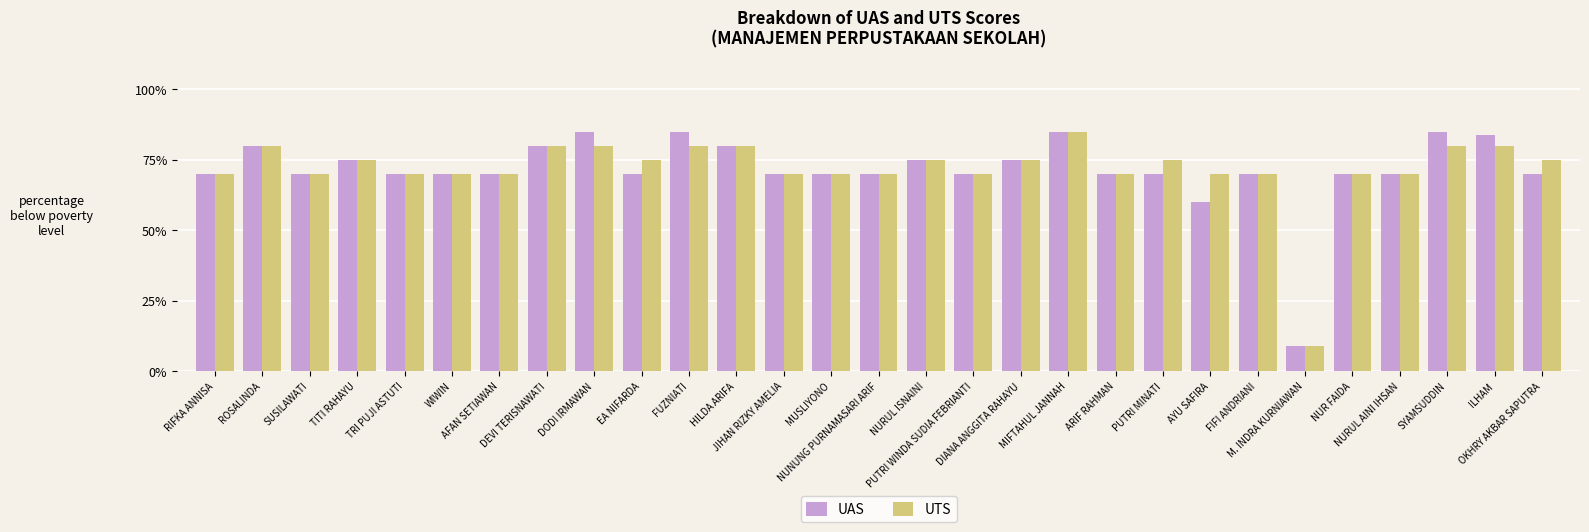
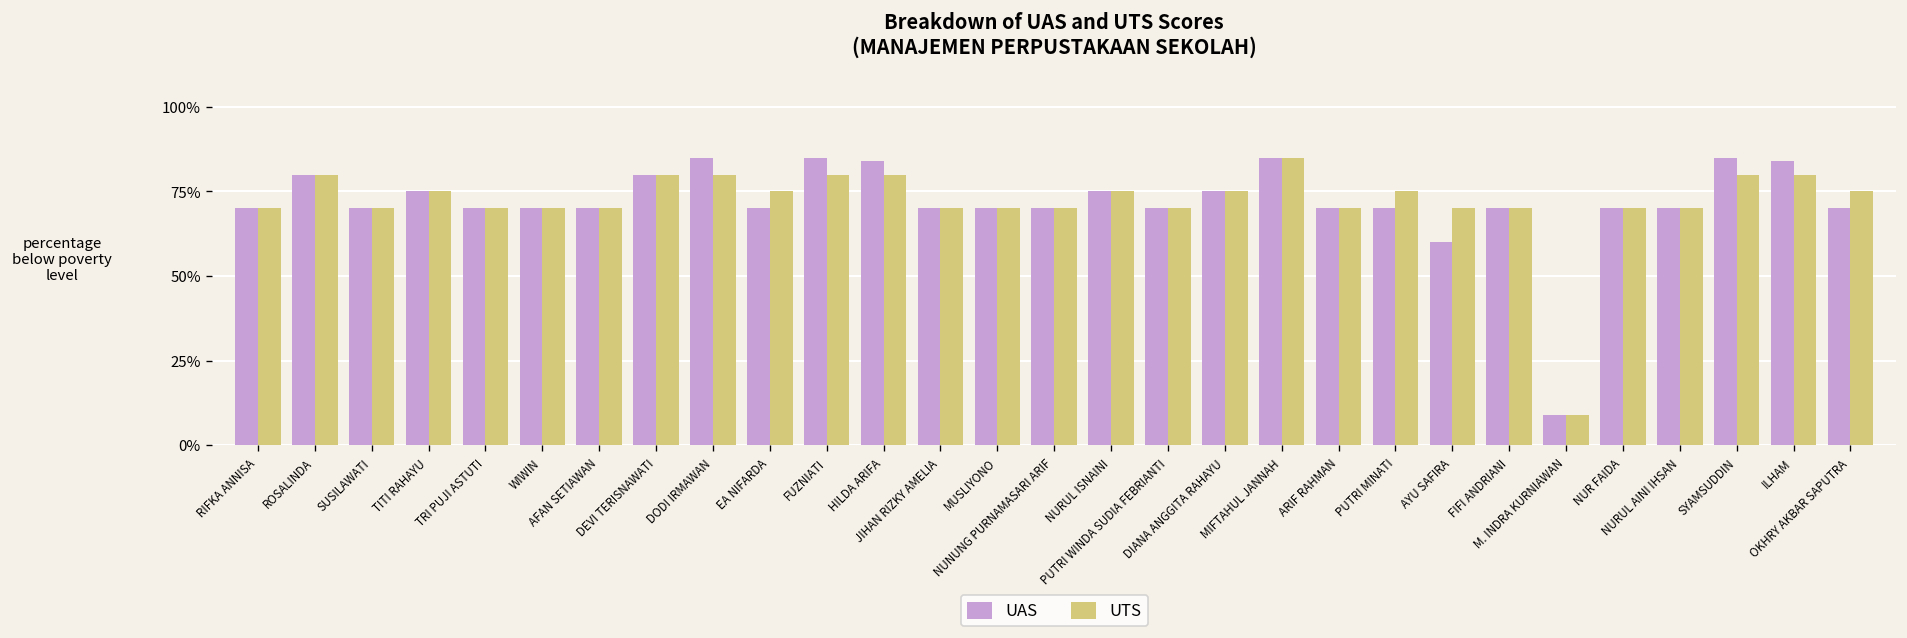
UAS, HILDA ARIFA: 80% -> 84%
